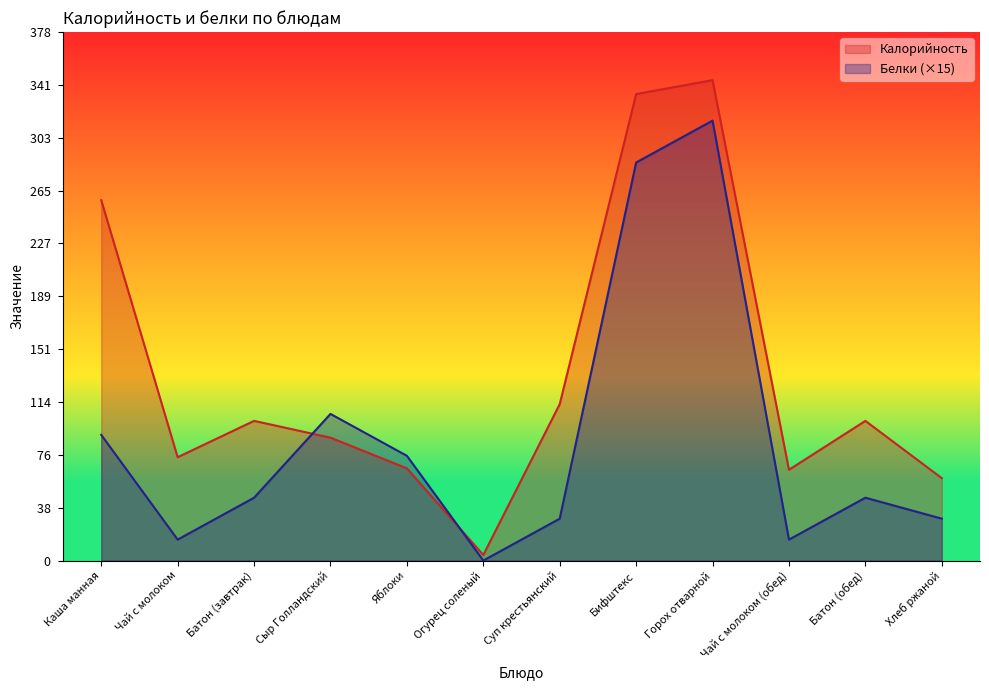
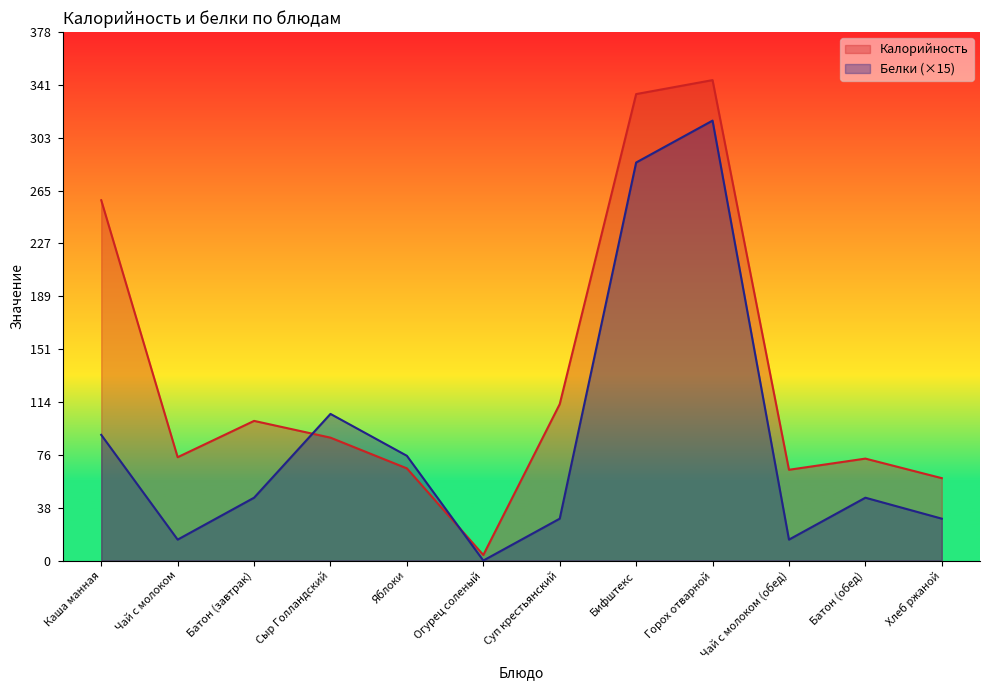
Калорийность, Батон (обед): 100 -> 73
